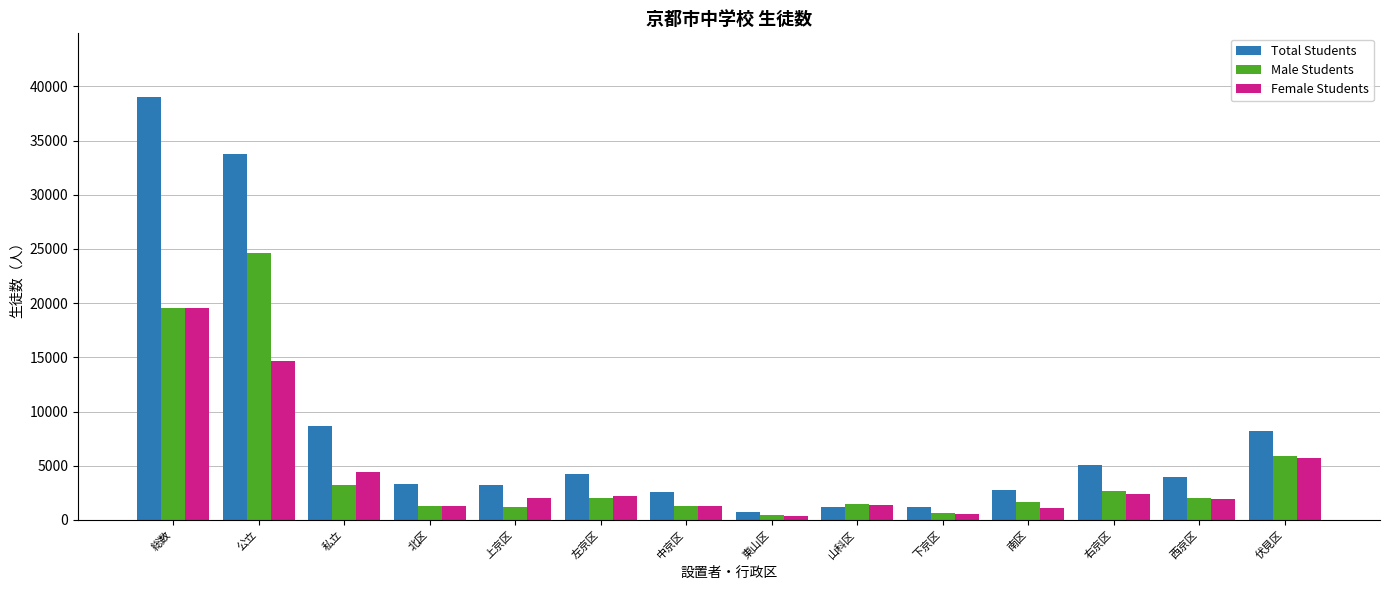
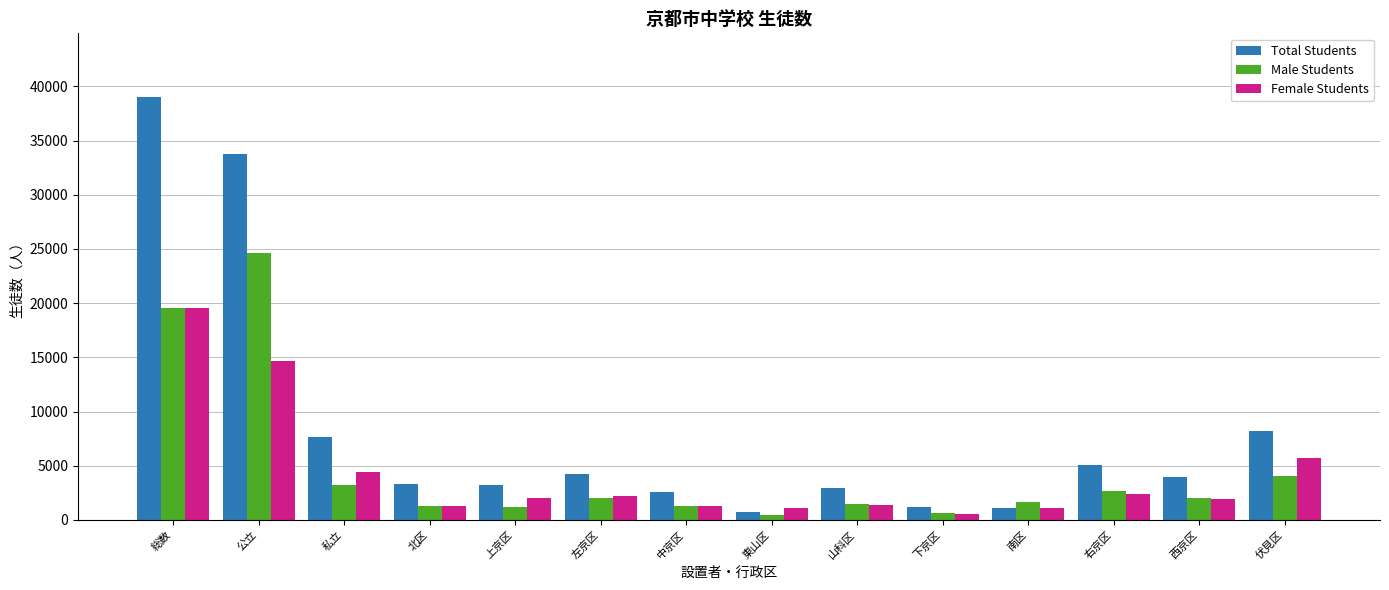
Total Students, 私立: 8600 -> 7600
Female Students, 東山区: 400 -> 1100
Total Students, 山科区: 1100 -> 2900
Total Students, 南区: 2700 -> 1100
Male Students, 伏見区: 5900 -> 4000
